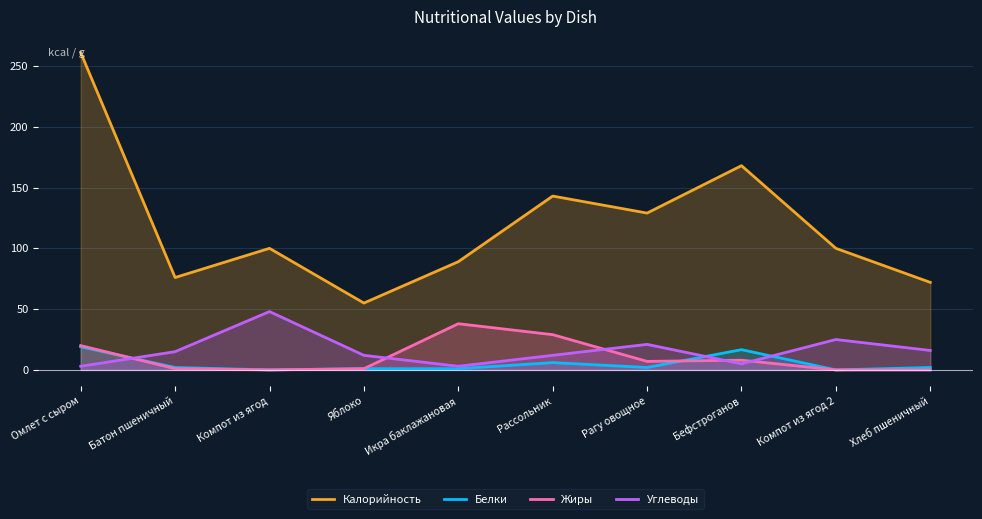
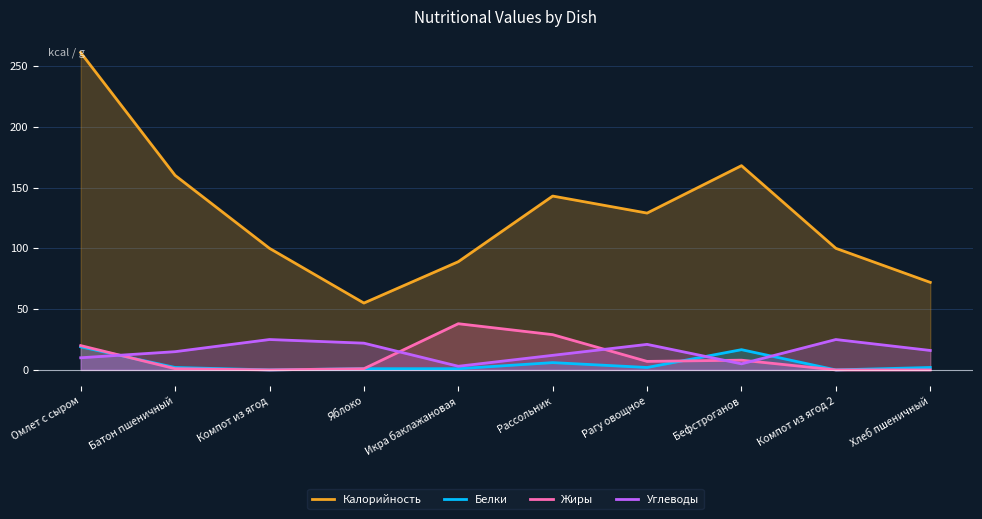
Углеводы, Омлет с сыром: 3 -> 10
Калорийность, Батон пшеничный: 76 -> 160
Углеводы, Компот из ягод: 48 -> 25
Углеводы, Яблоко: 12 -> 22
